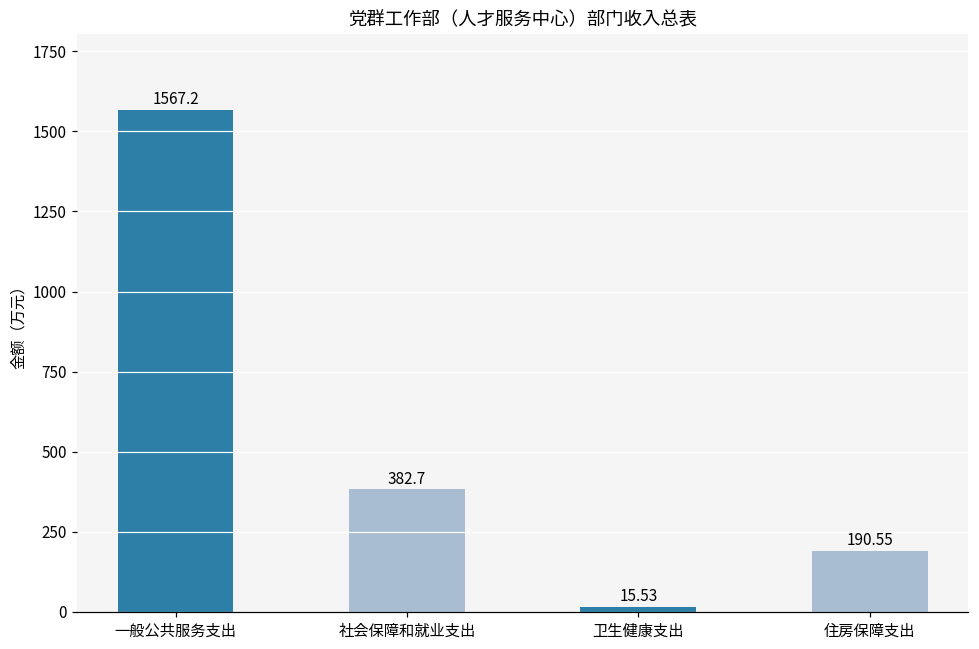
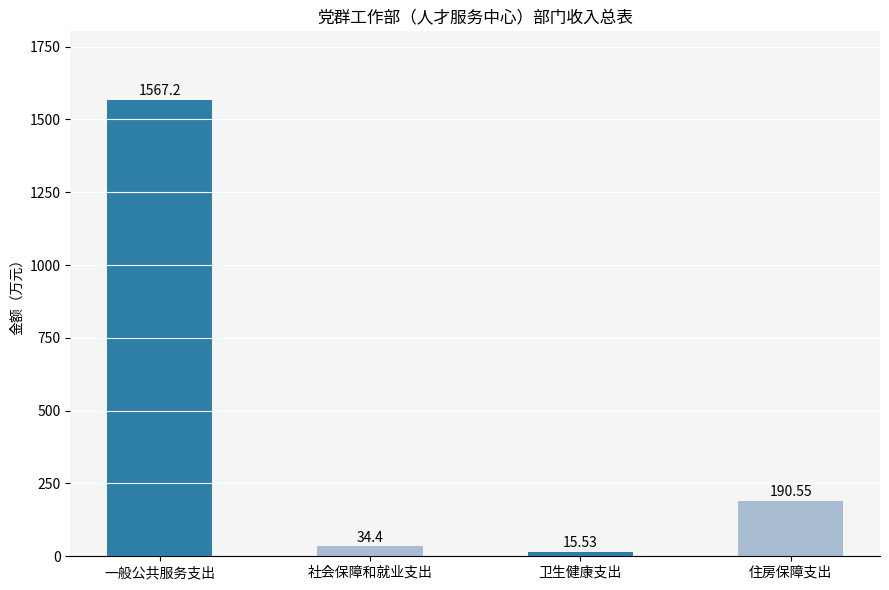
社会保障和就业支出: 382.7 -> 34.4
